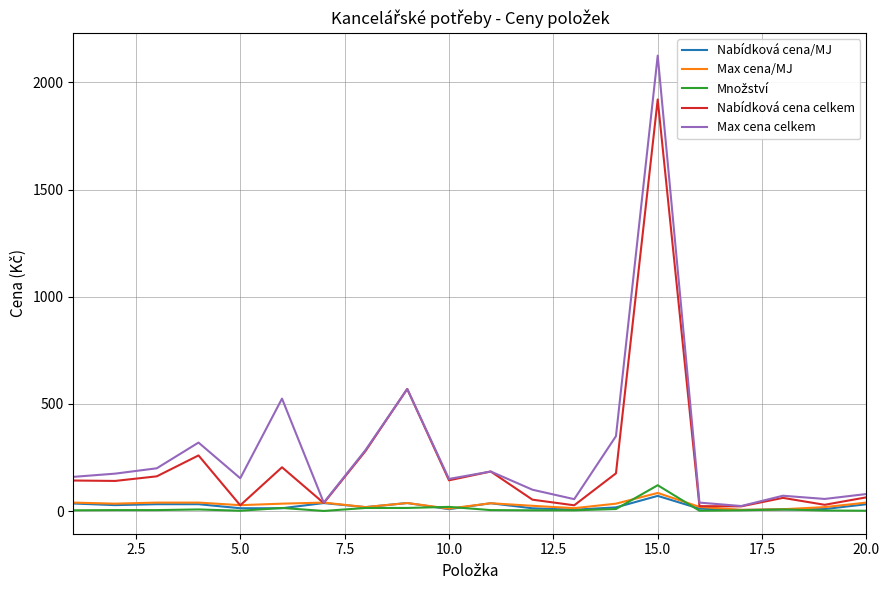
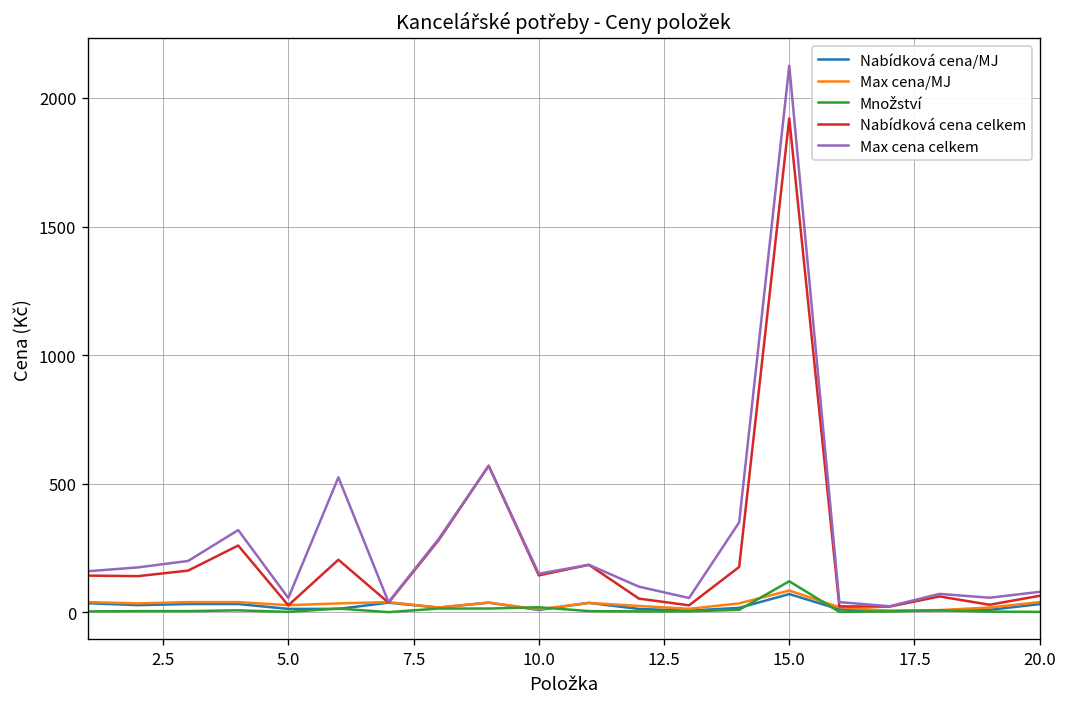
Max cena celkem, 5.0: 150 -> 60
